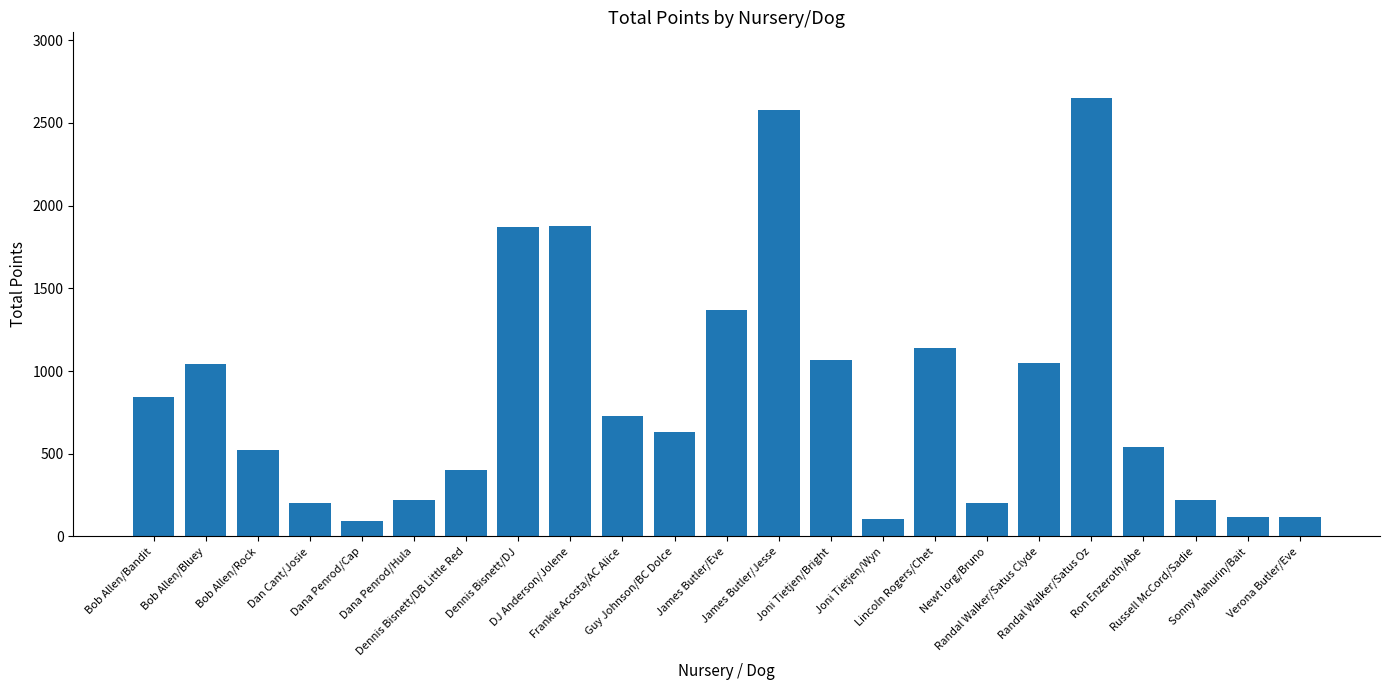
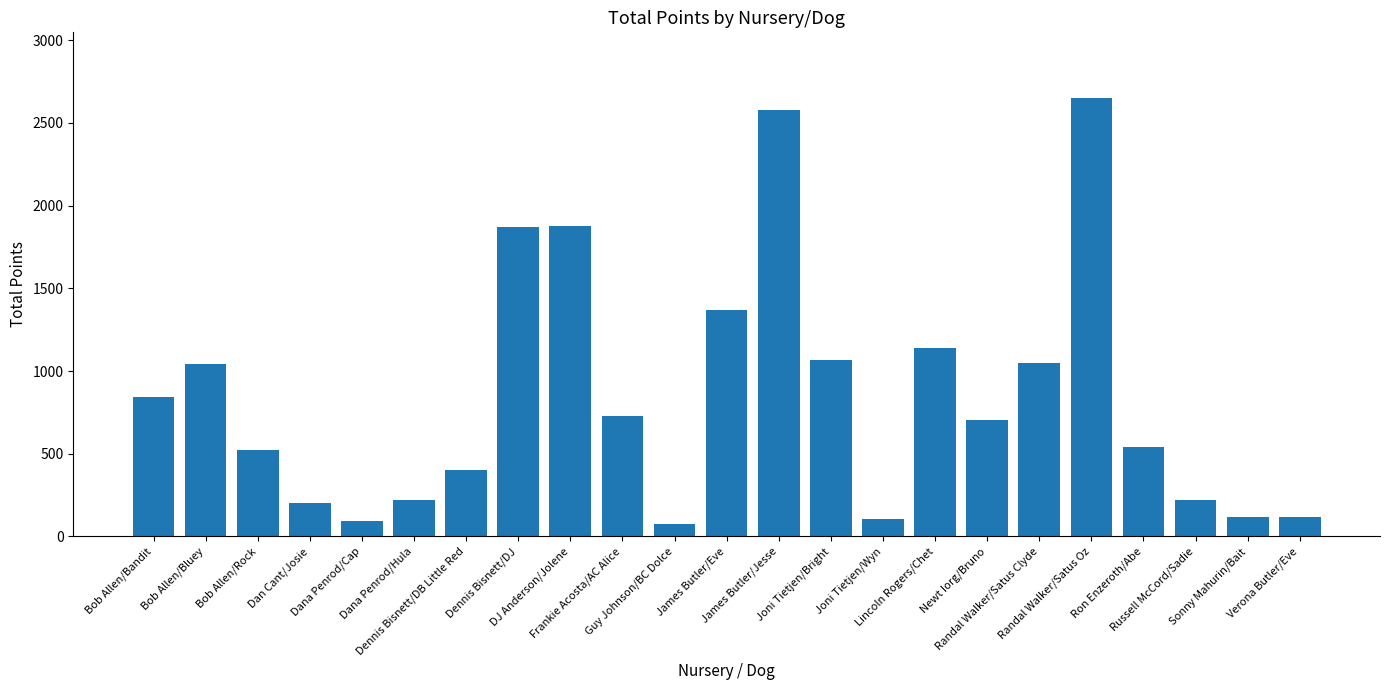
Guy Johnson/BC Dolce: 630 -> 80
Newt Iorg/Bruno: 200 -> 700
